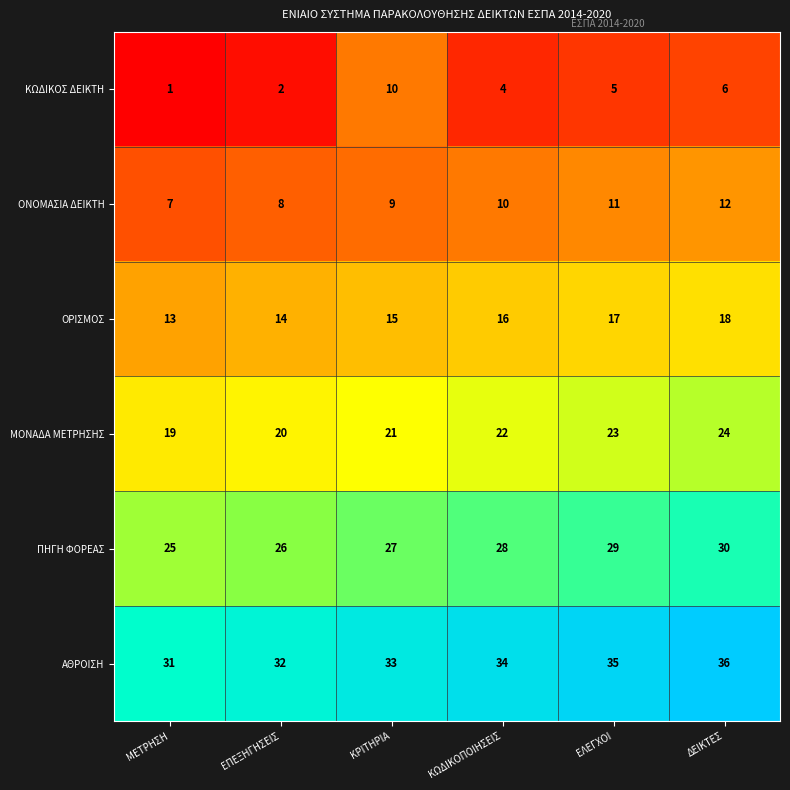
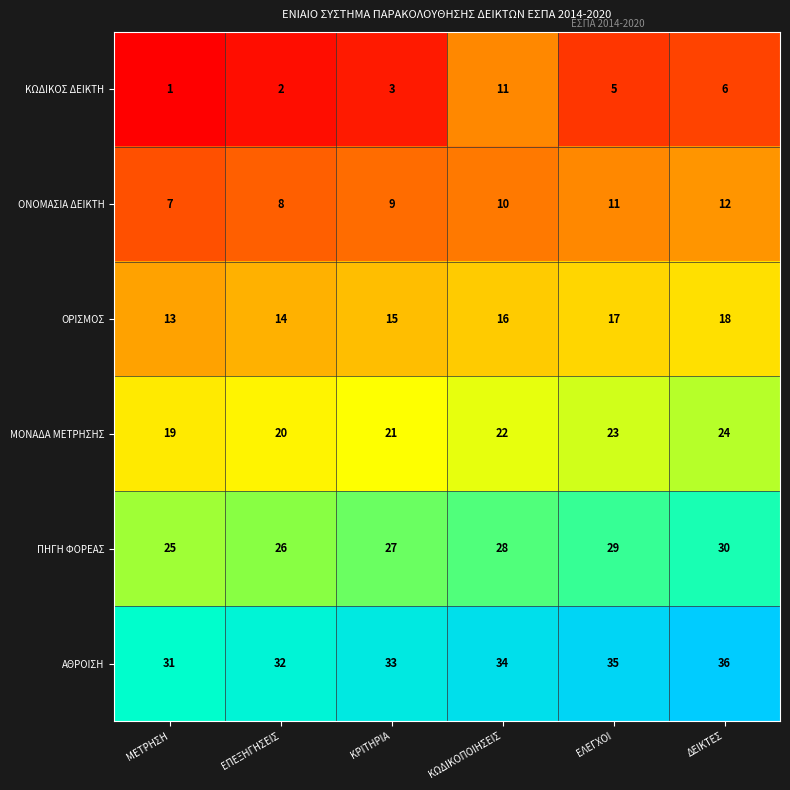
ΚΩΔΙΚΟΣ ΔΕΙΚΤΗ, ΚΡΙΤΗΡΙΑ: 10 -> 3
ΚΩΔΙΚΟΣ ΔΕΙΚΤΗ, ΚΩΔΙΚΟΠΟΙΗΣΕΙΣ: 4 -> 11
